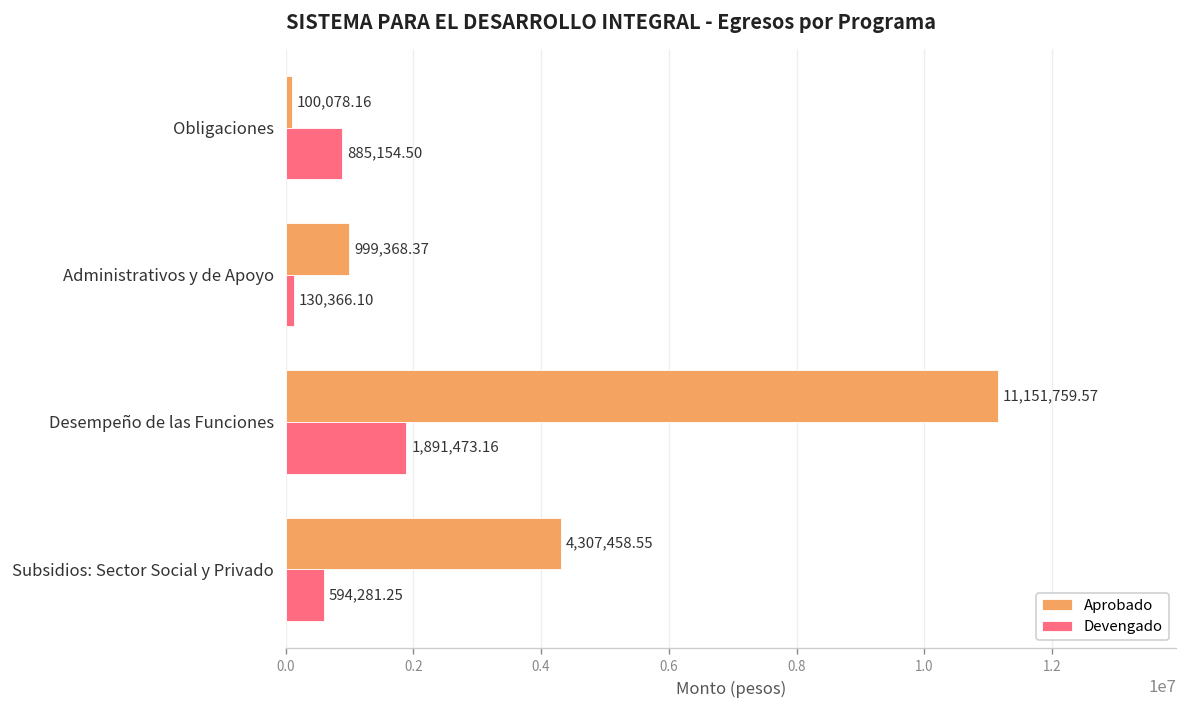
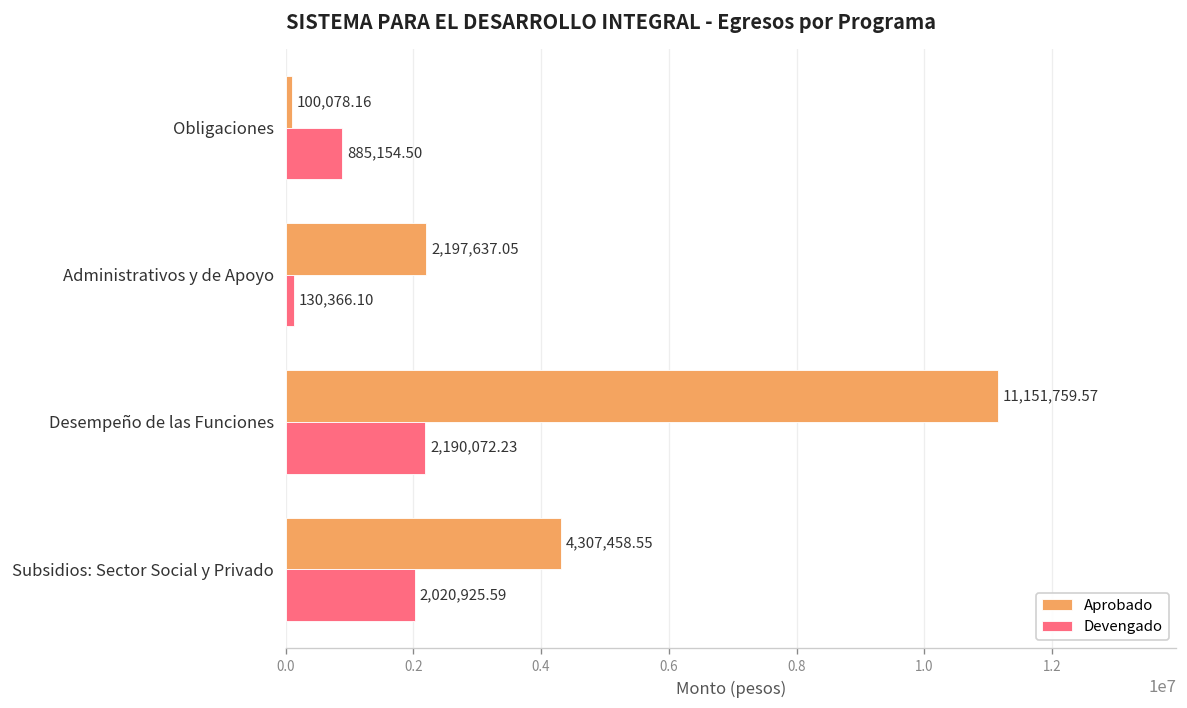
Aprobado, Administrativos y de Apoyo: 999,368.37 -> 2,197,637.05
Devengado, Desempeño de las Funciones: 1,891,473.16 -> 2,190,072.23
Devengado, Subsidios: Sector Social y Privado: 594,281.25 -> 2,020,925.59
